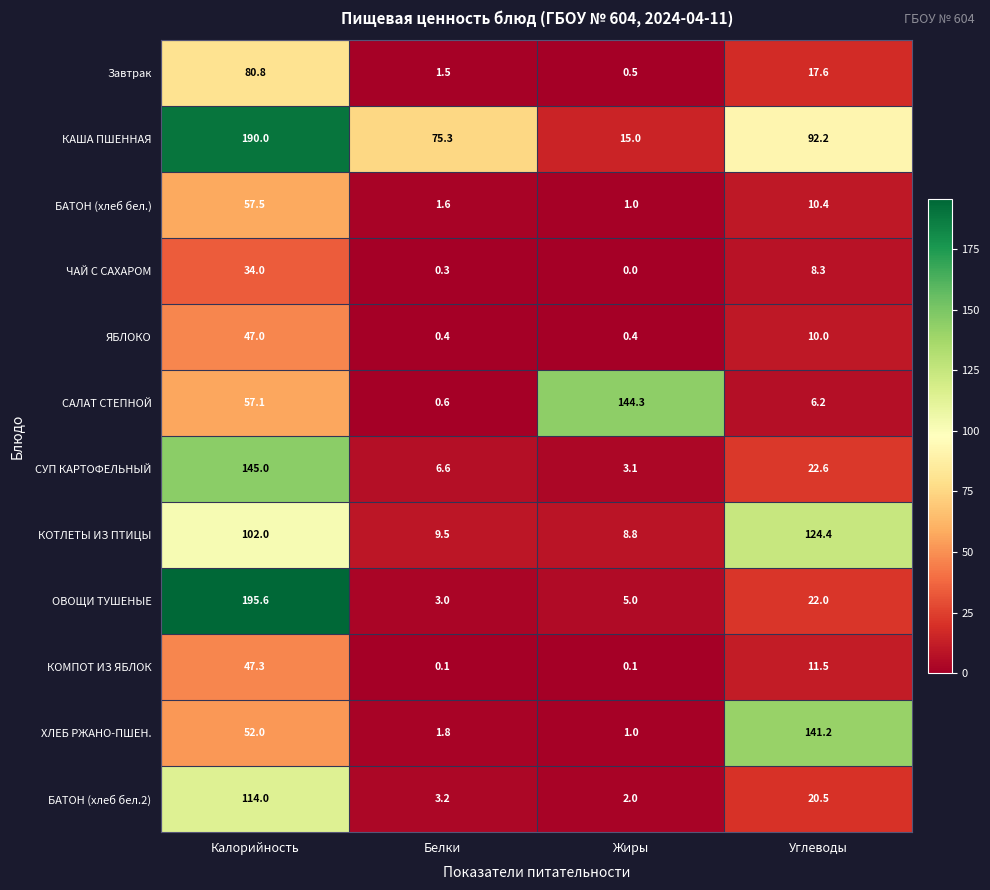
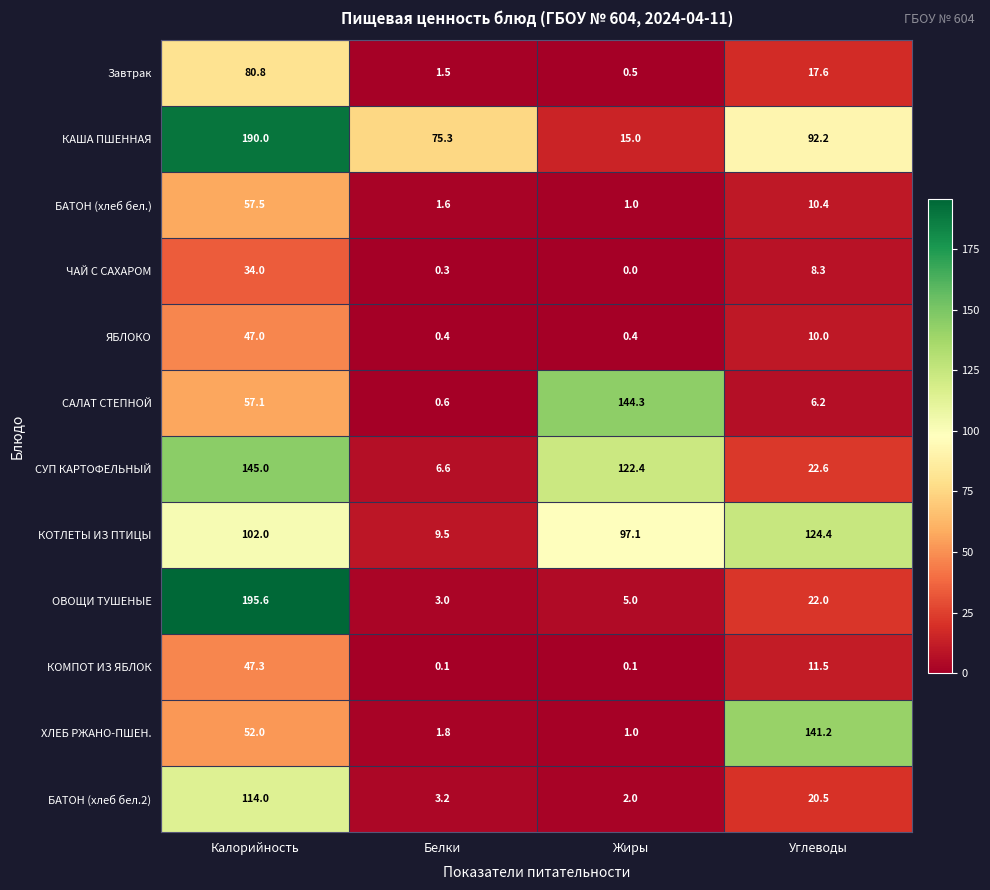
СУП КАРТОФЕЛЬНЫЙ, Жиры: 3.1 -> 122.4
КОТЛЕТЫ ИЗ ПТИЦЫ, Жиры: 8.8 -> 97.1
